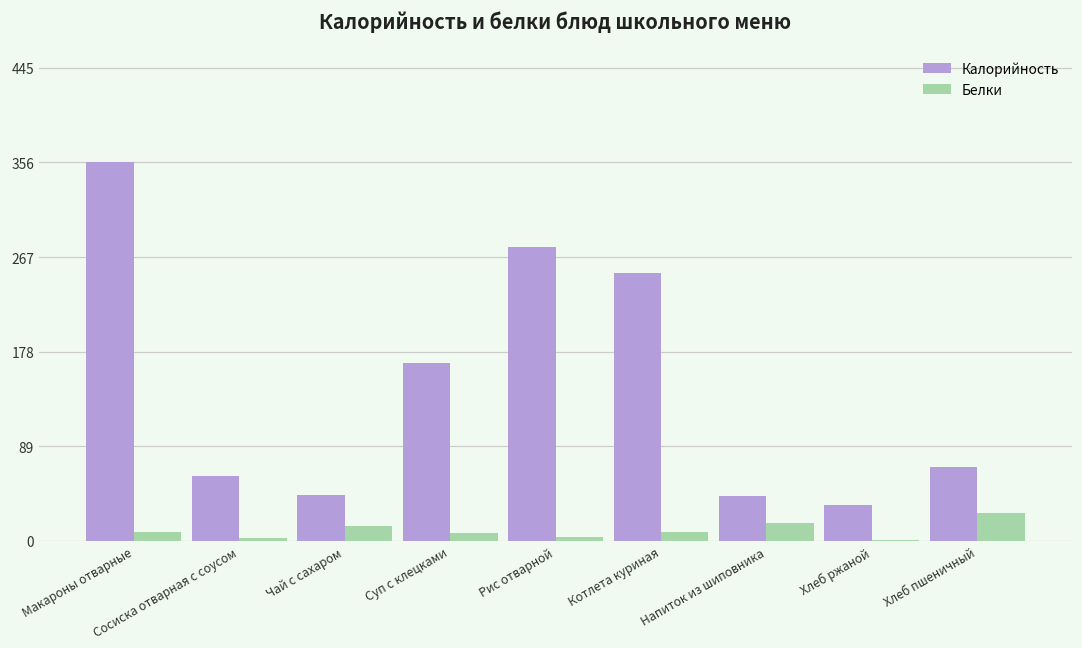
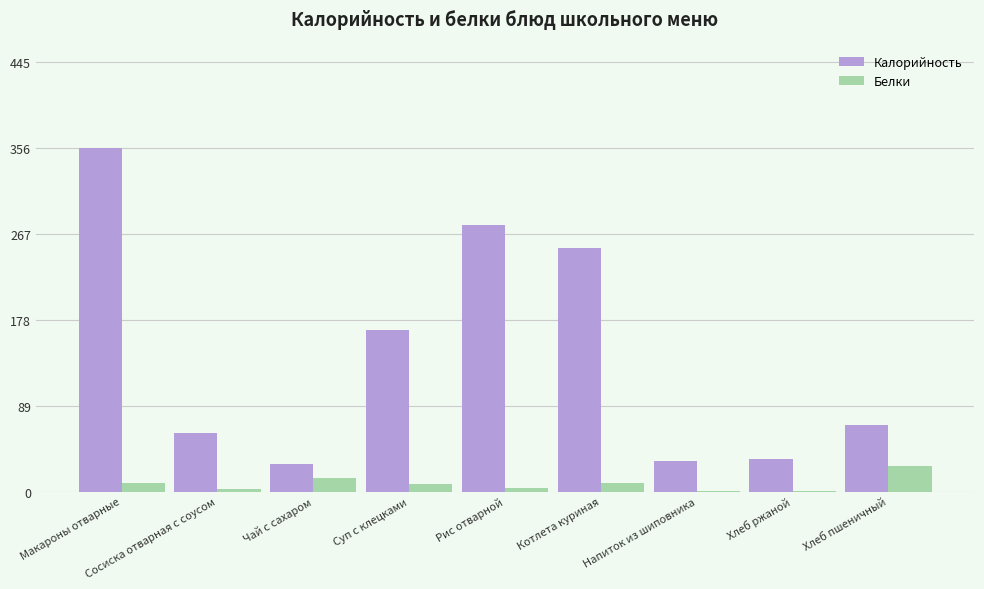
Калорийность, Чай с сахаром: 40 -> 30
Калорийность, Напиток из шиповника: 40 -> 30
Белки, Напиток из шиповника: 20 -> 0
